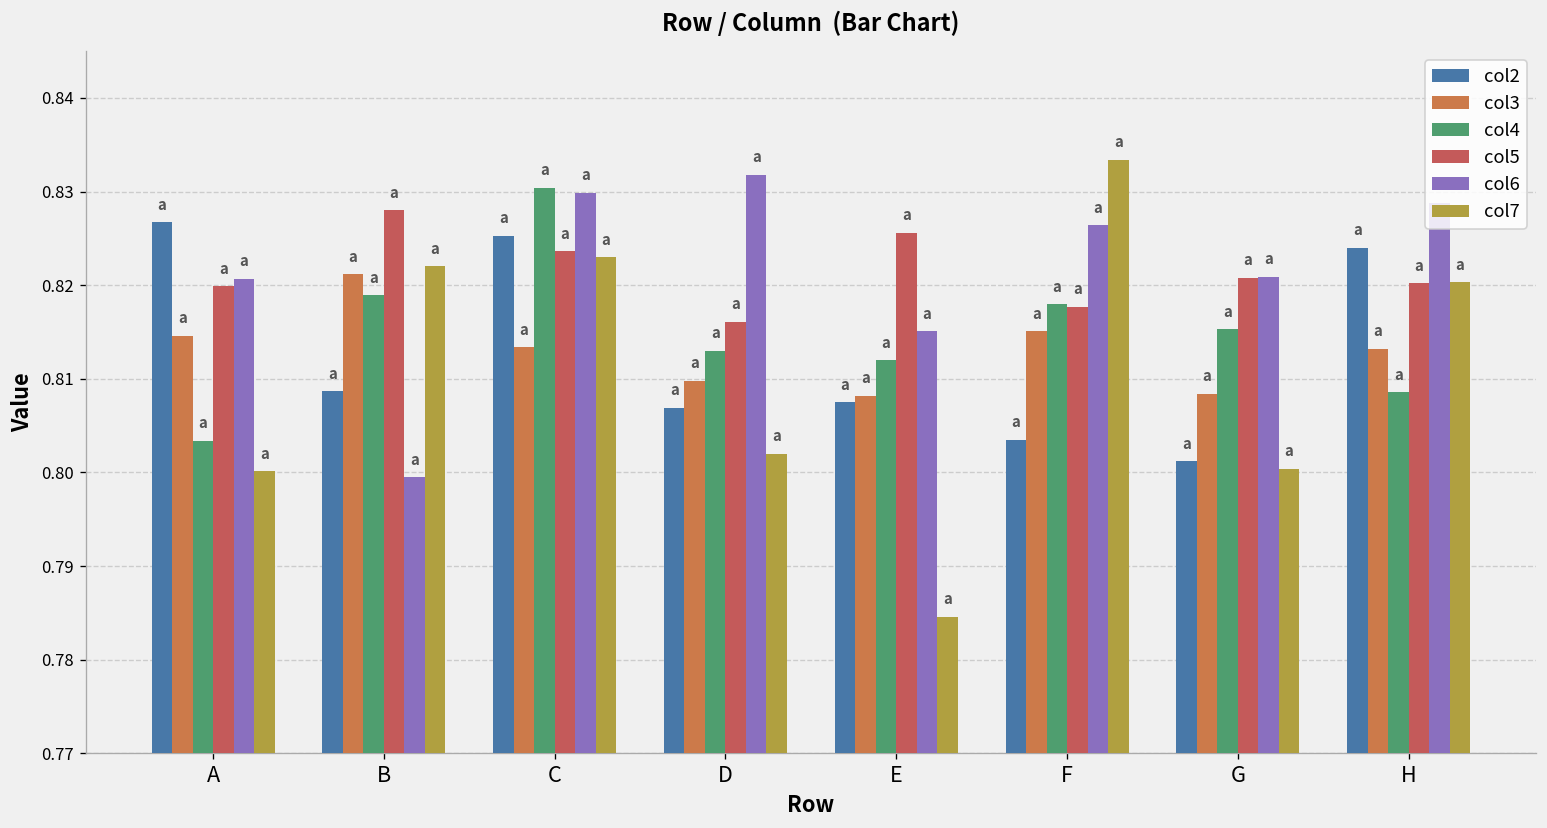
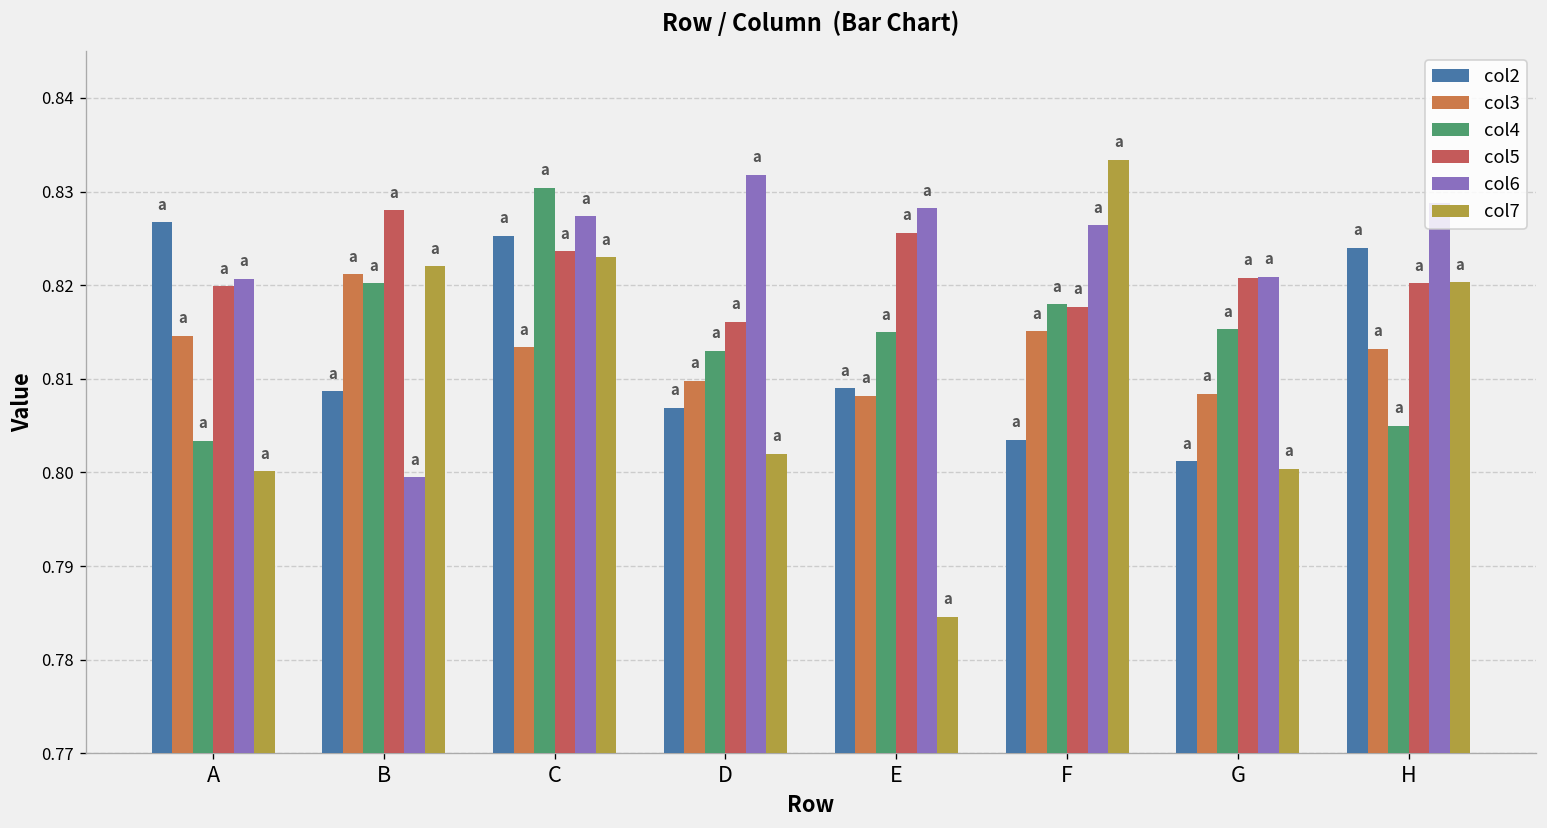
col4, B: 0.819 -> 0.820
col6, C: 0.830 -> 0.827
col2, E: 0.808 -> 0.809
col4, E: 0.812 -> 0.815
col6, E: 0.815 -> 0.828
col4, H: 0.809 -> 0.805
